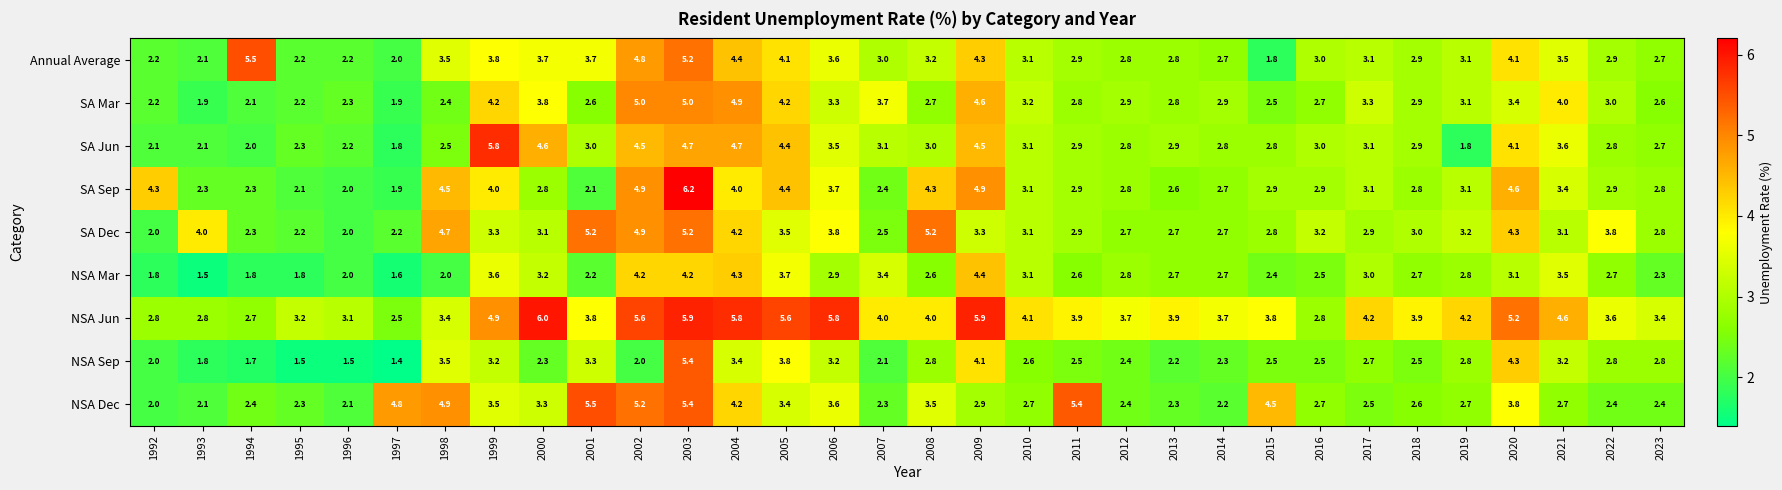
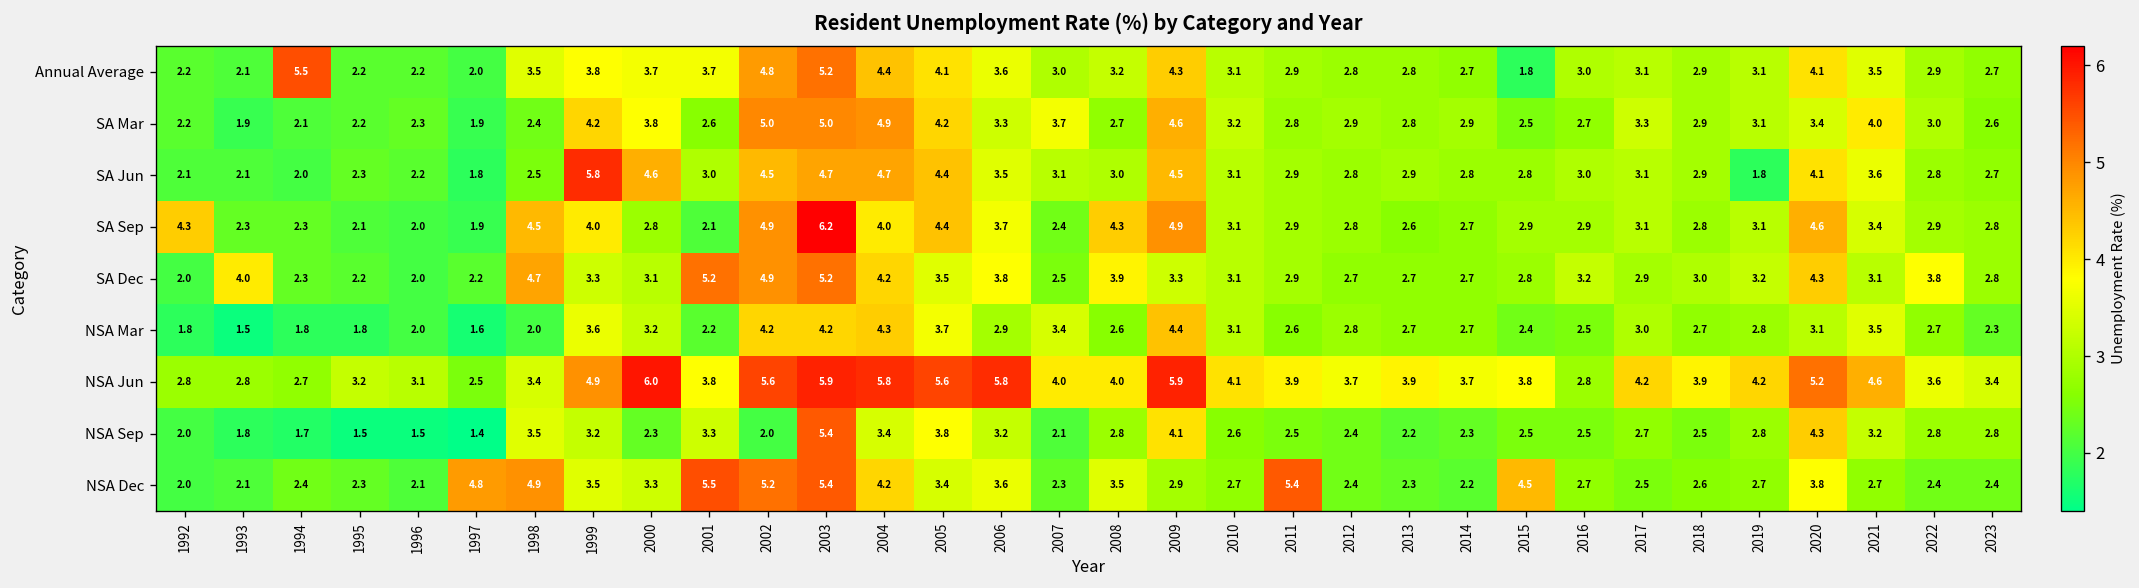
SA Dec, 2008: 5.2 -> 3.9
